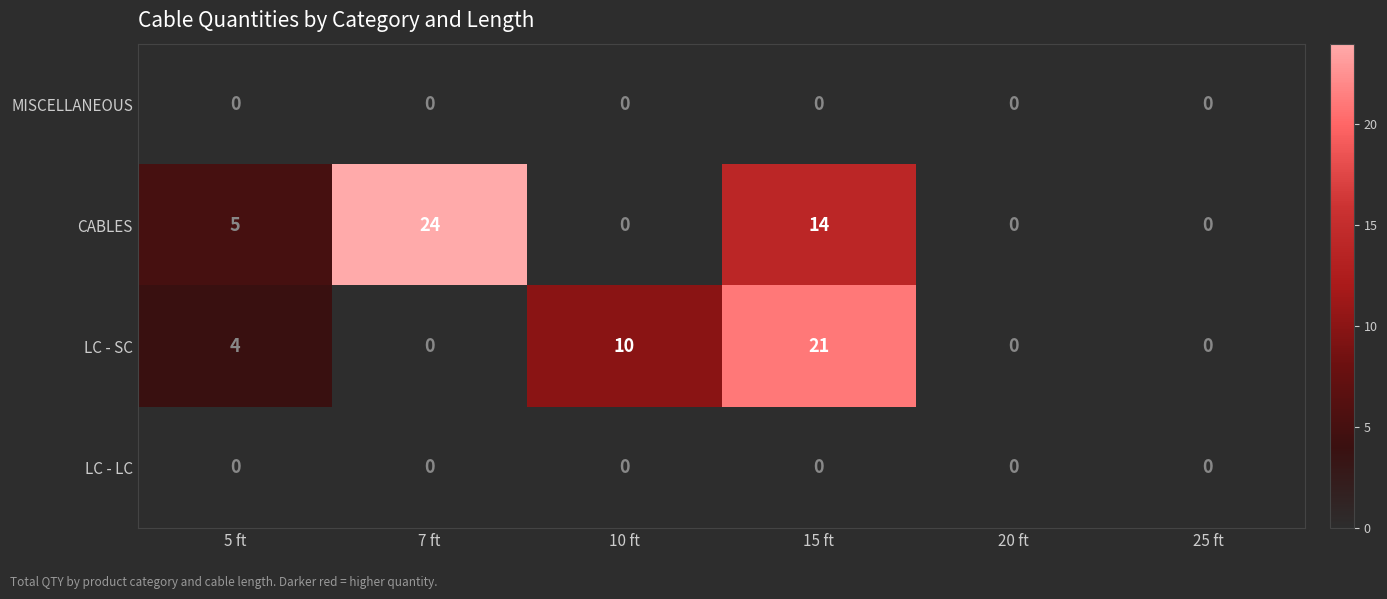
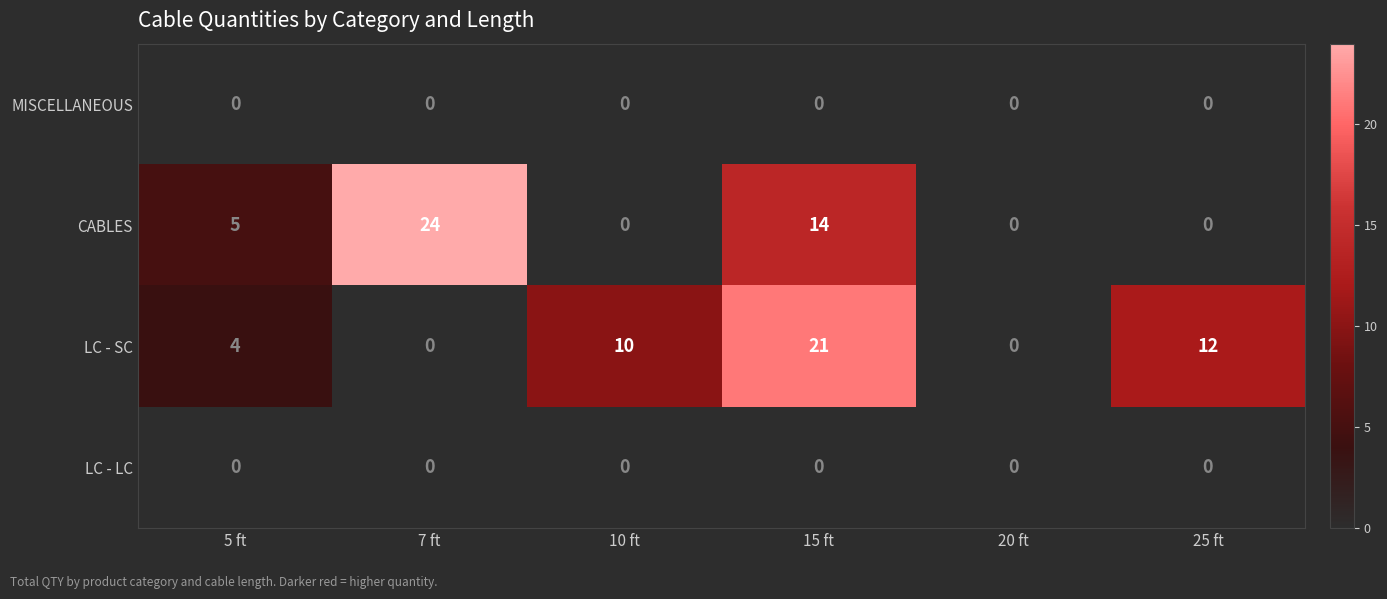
LC - SC, 25 ft: 0 -> 12
